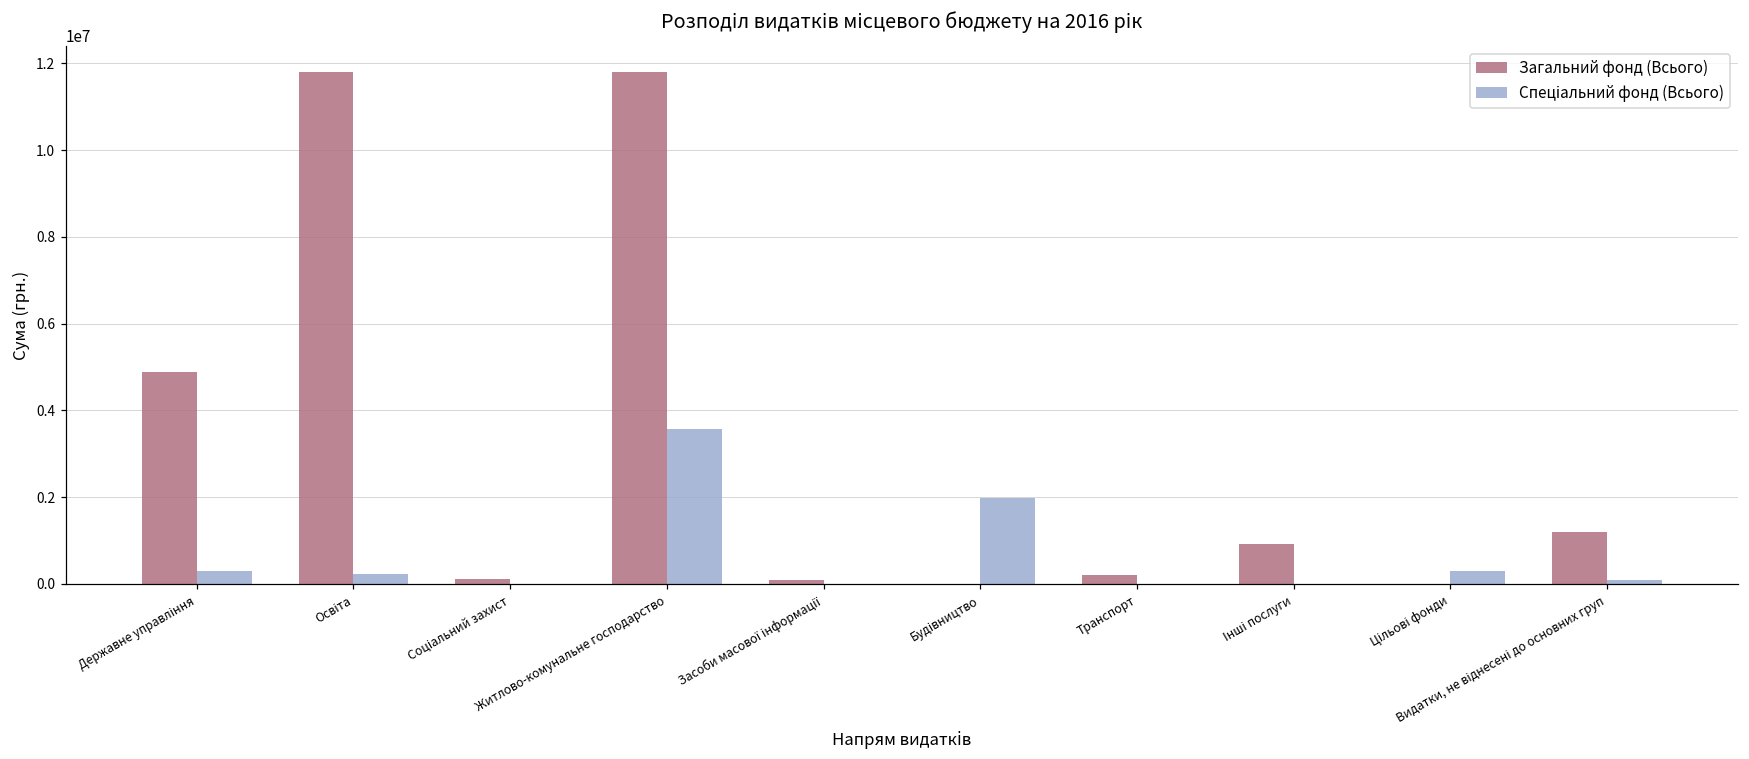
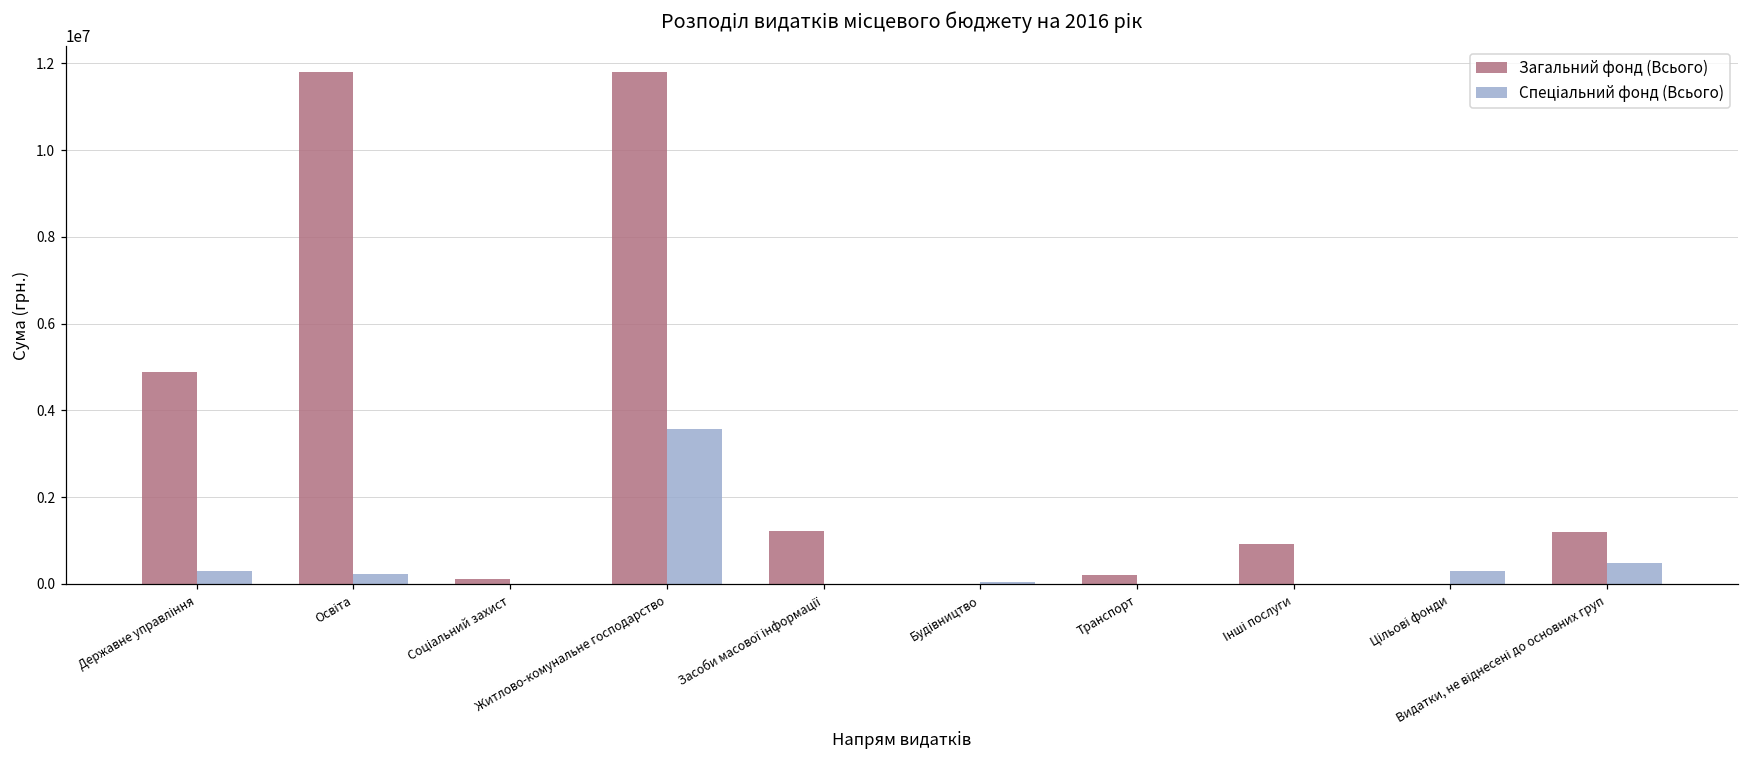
Загальний фонд (Всього), Засоби масової інформації: 100000 -> 1200000
Спеціальний фонд (Всього), Будівництво: 2000000 -> 0
Спеціальний фонд (Всього), Видатки, не віднесені до основних груп: 100000 -> 500000
